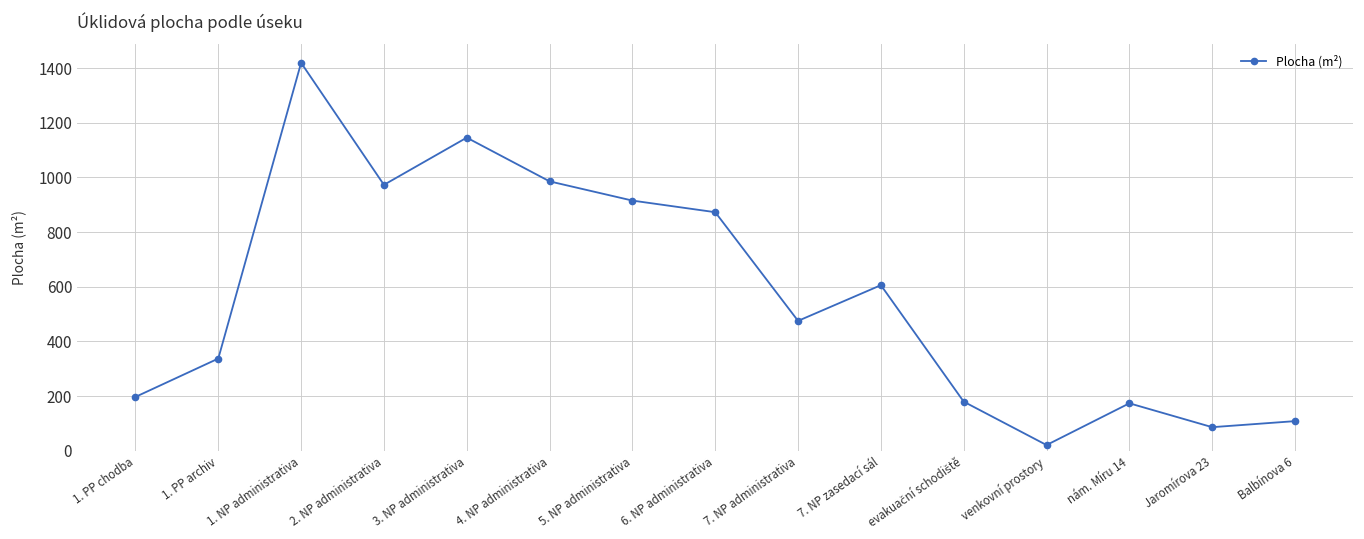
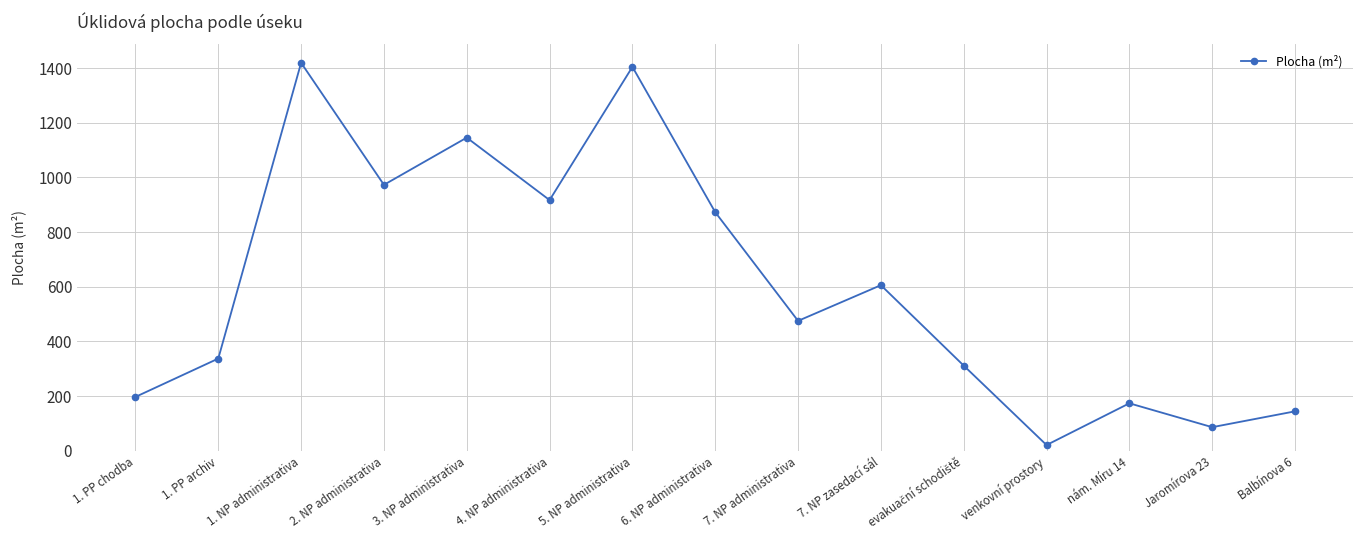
4. NP administrativa: 990 -> 920
5. NP administrativa: 920 -> 1400
evakuační schodiště: 180 -> 310
Balbínova 6: 110 -> 140
